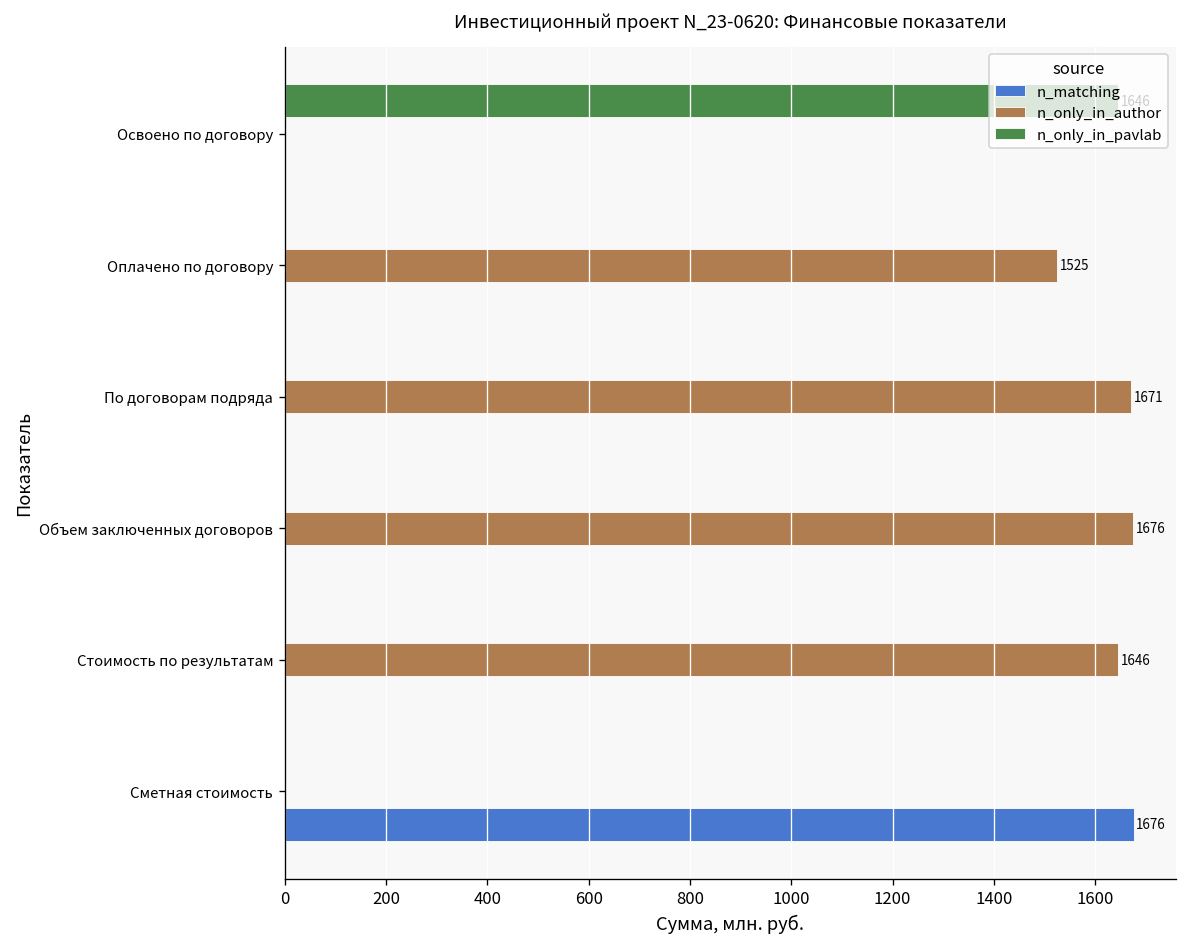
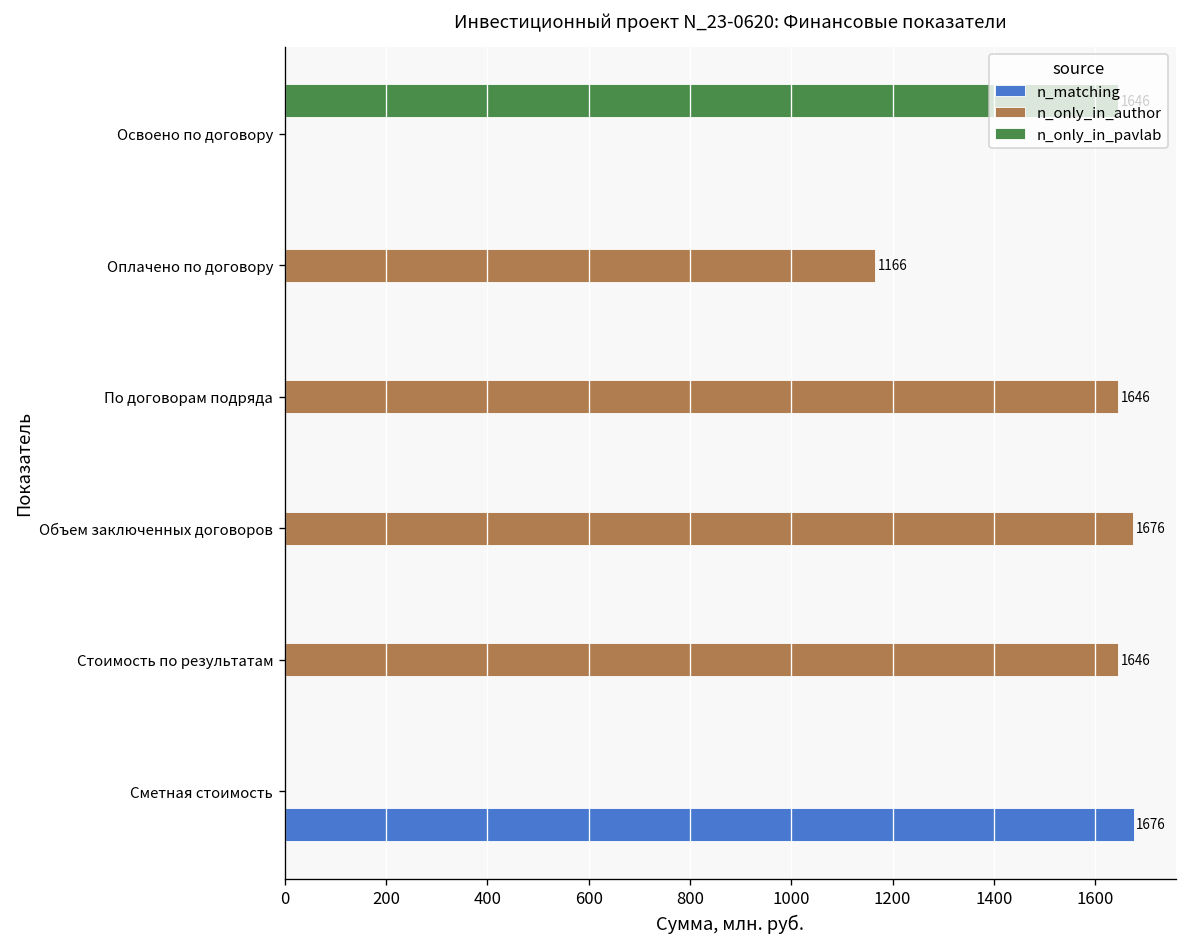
n_only_in_author, Оплачено по договору: 1525 -> 1166
n_only_in_author, По договорам подряда: 1671 -> 1646
